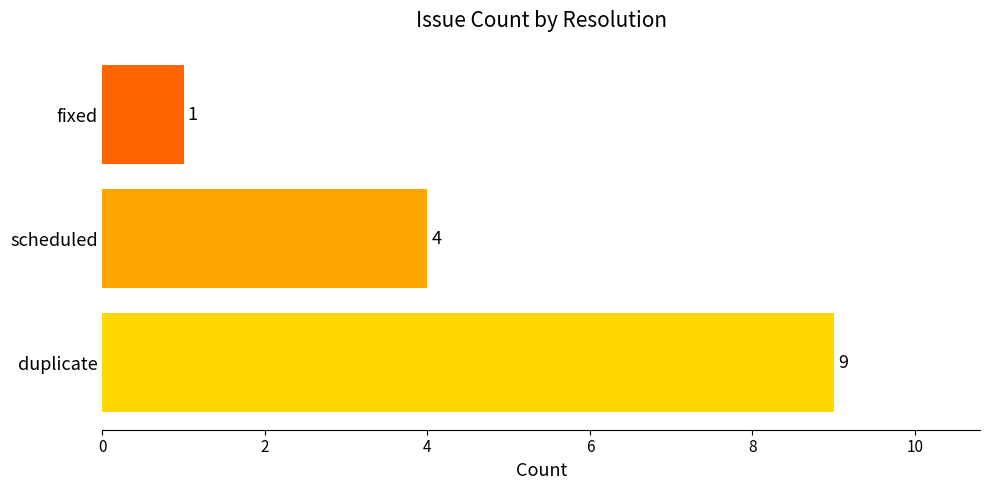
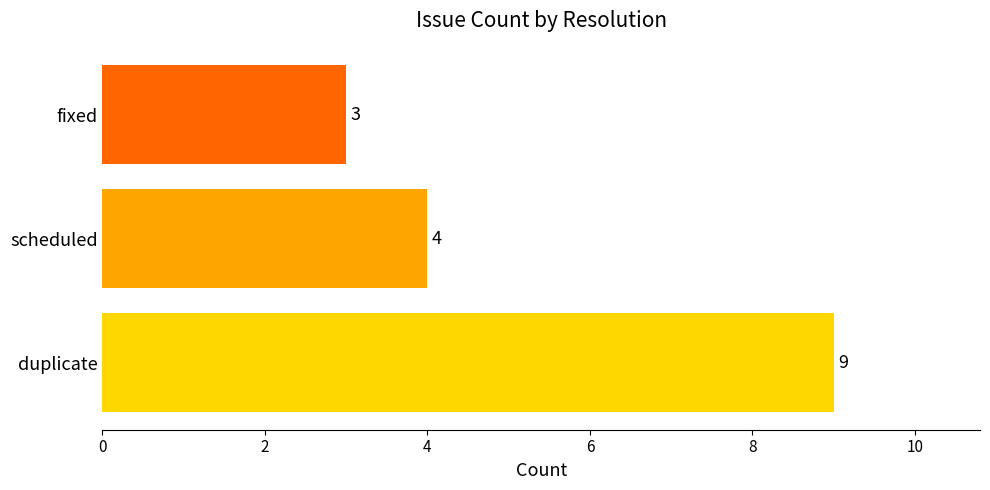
fixed: 1 -> 3
